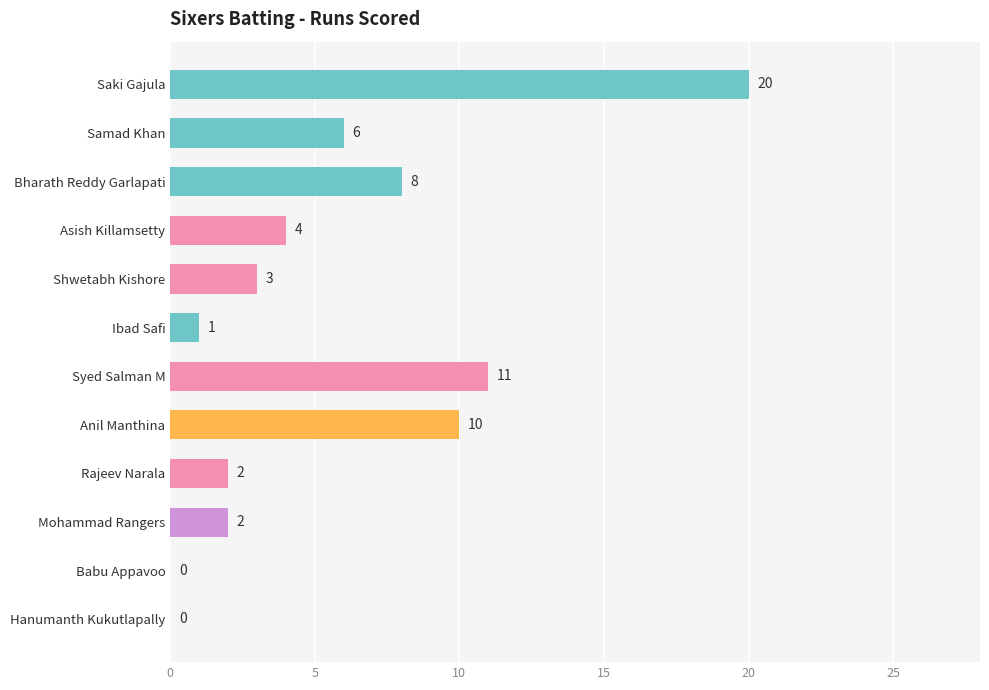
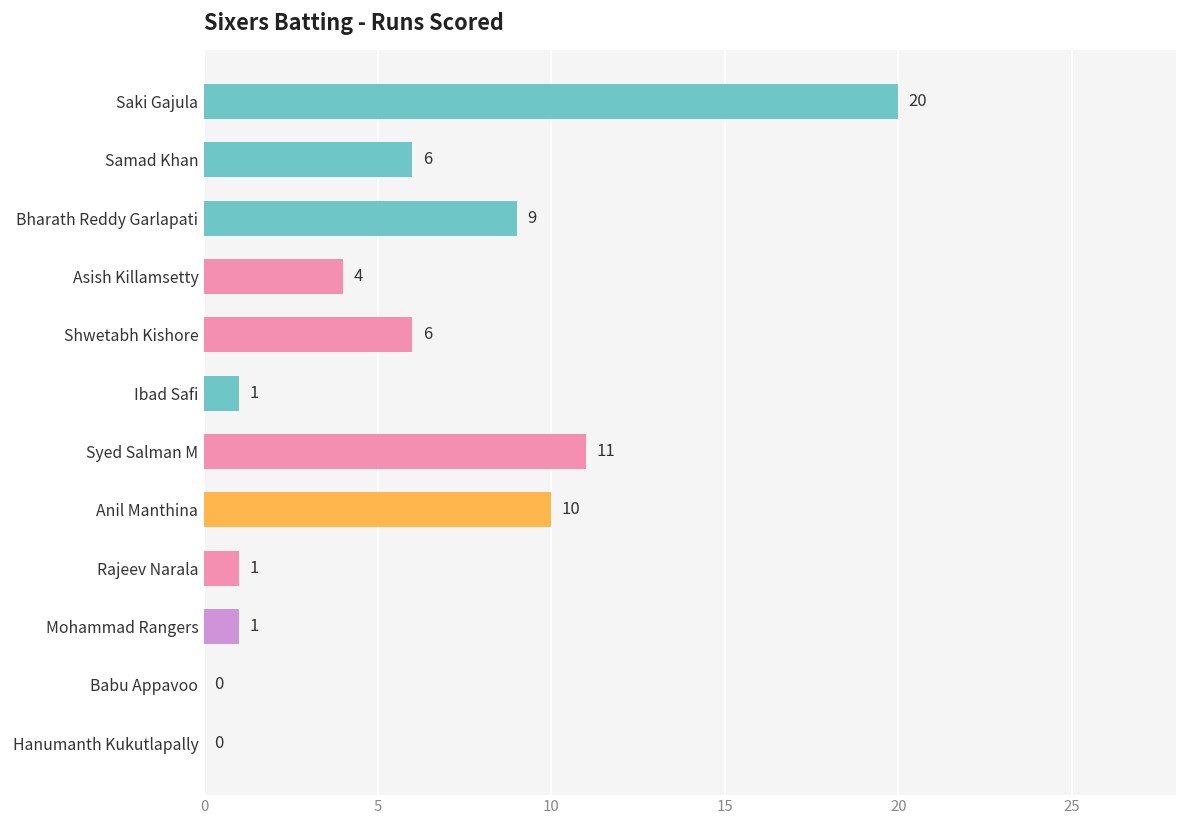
Bharath Reddy Garlapati: 8 -> 9
Shwetabh Kishore: 3 -> 6
Rajeev Narala: 2 -> 1
Mohammad Rangers: 2 -> 1
